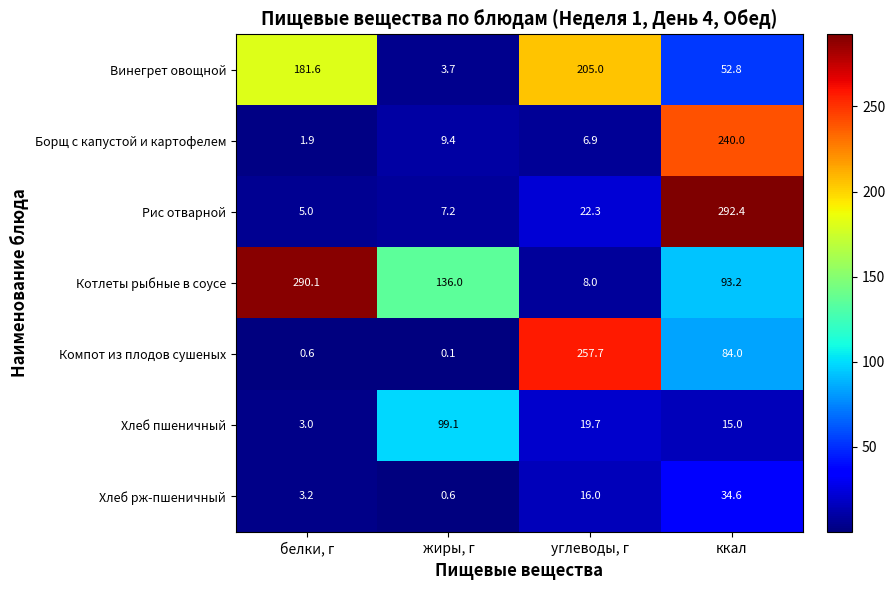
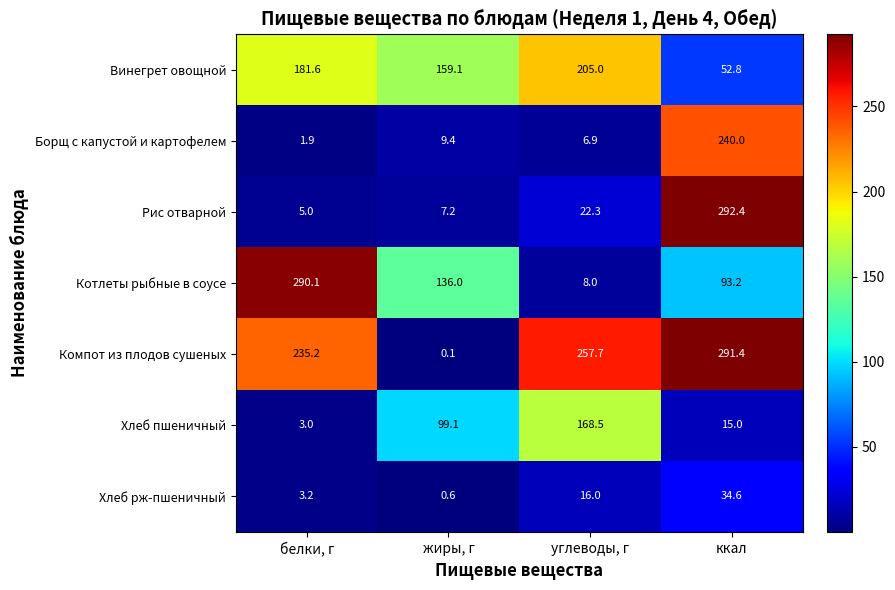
Винегрет овощной, жиры, г: 3.7 -> 159.1
Компот из плодов сушеных, белки, г: 0.6 -> 235.2
Компот из плодов сушеных, ккал: 84.0 -> 291.4
Хлеб пшеничный, углеводы, г: 19.7 -> 168.5
